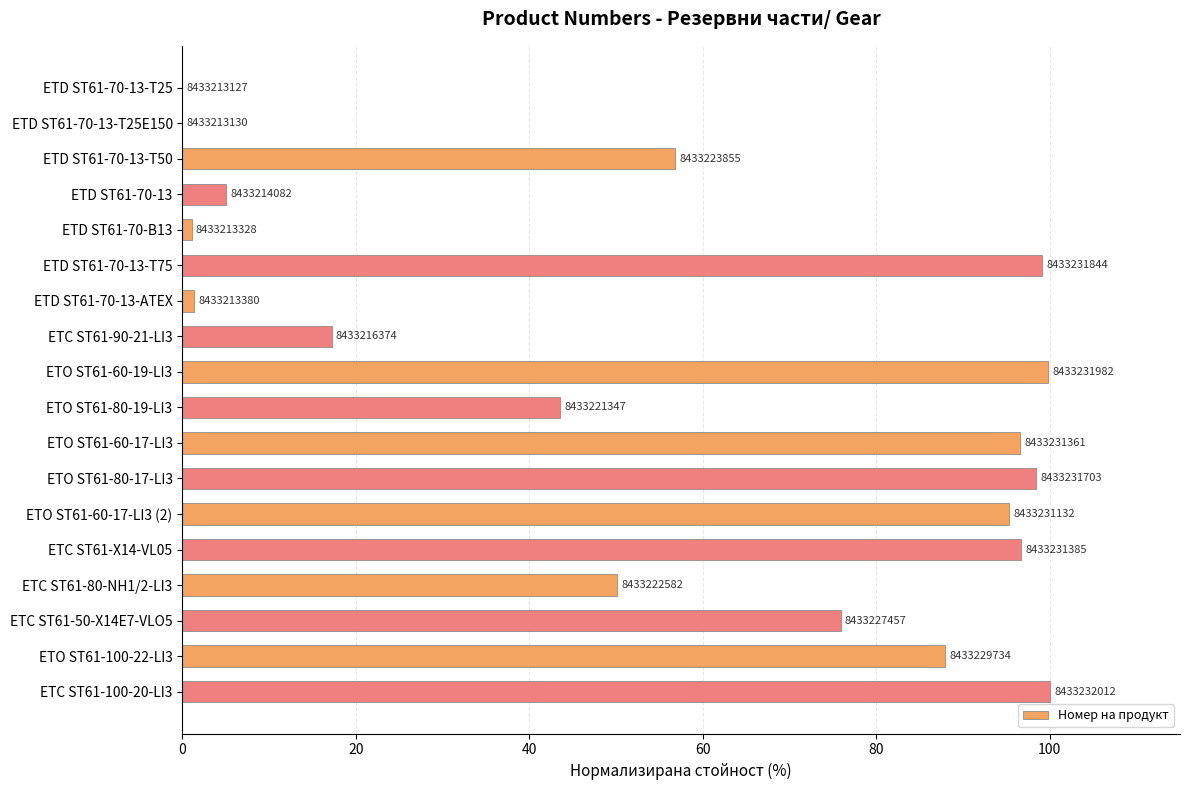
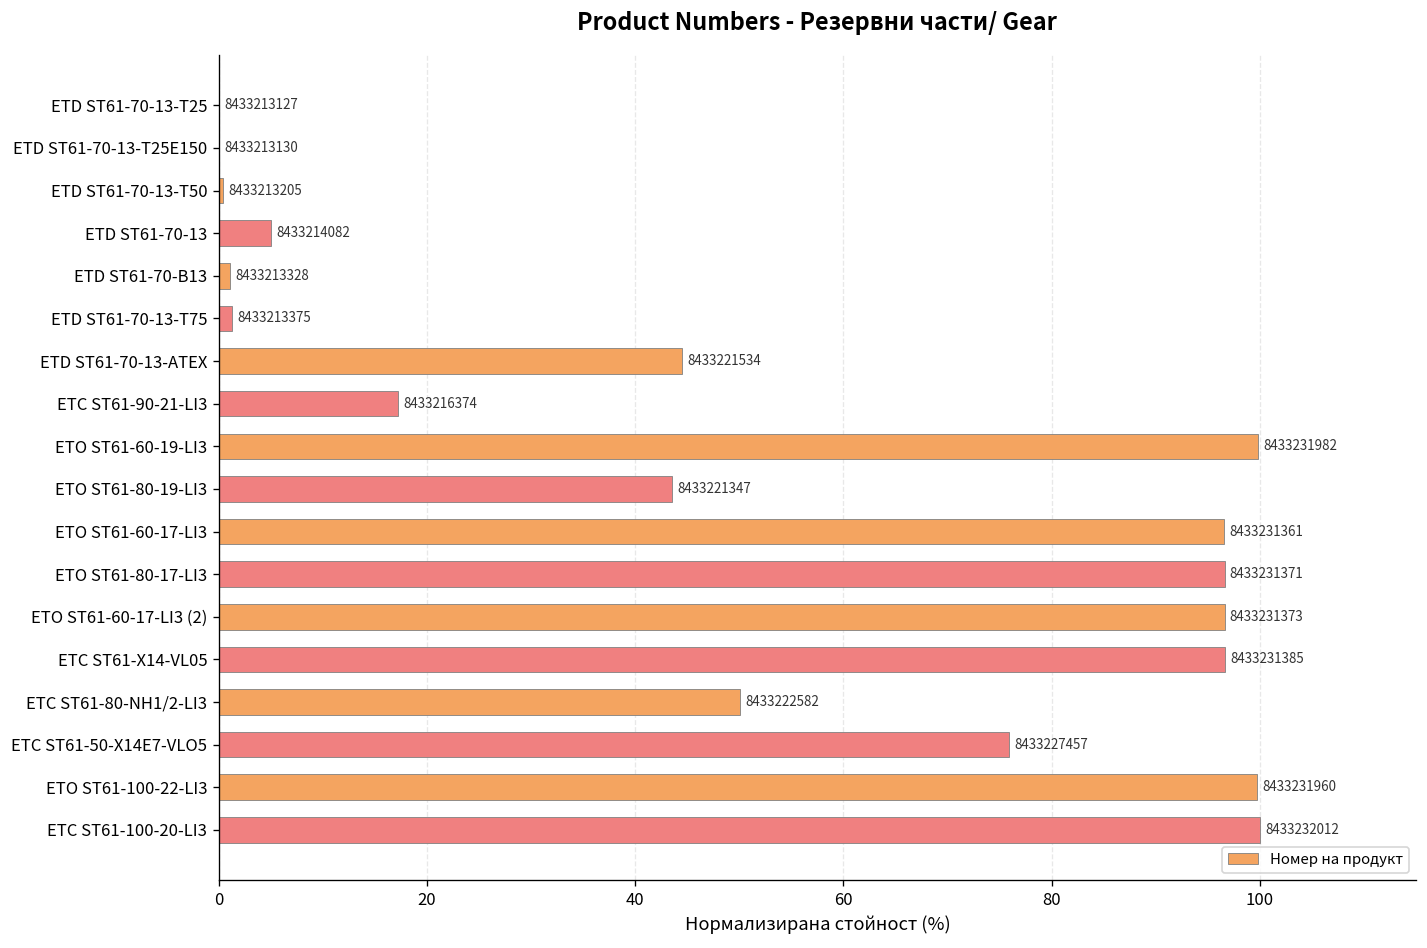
ETD ST61-70-13-T50: 8433223855 -> 8433213205
ETD ST61-70-13-T75: 8433231844 -> 8433213375
ETD ST61-70-13-ATEX: 8433213380 -> 8433221534
ETO ST61-80-17-LI3: 8433231703 -> 8433231371
ETO ST61-60-17-LI3 (2): 8433231132 -> 8433231373
ETO ST61-100-22-LI3: 8433229734 -> 8433231960
